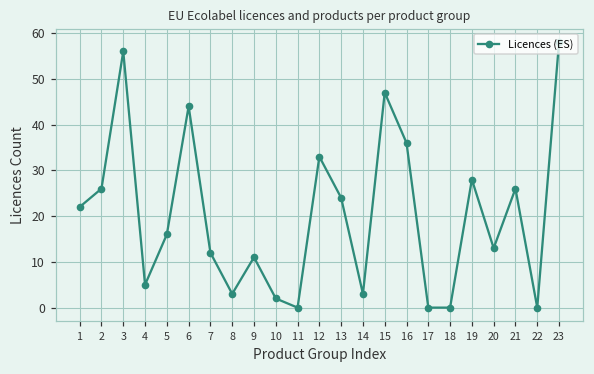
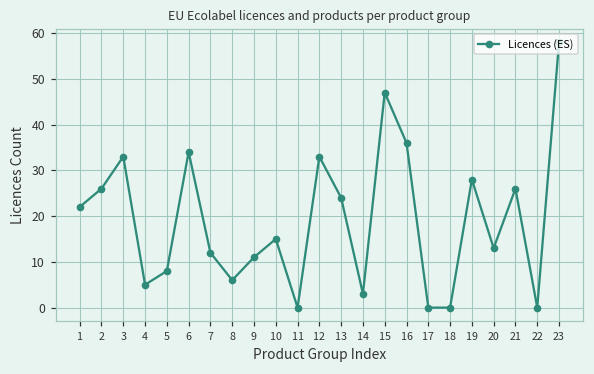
3: 56 -> 33
5: 16 -> 8
6: 44 -> 34
8: 3 -> 6
10: 2 -> 15
